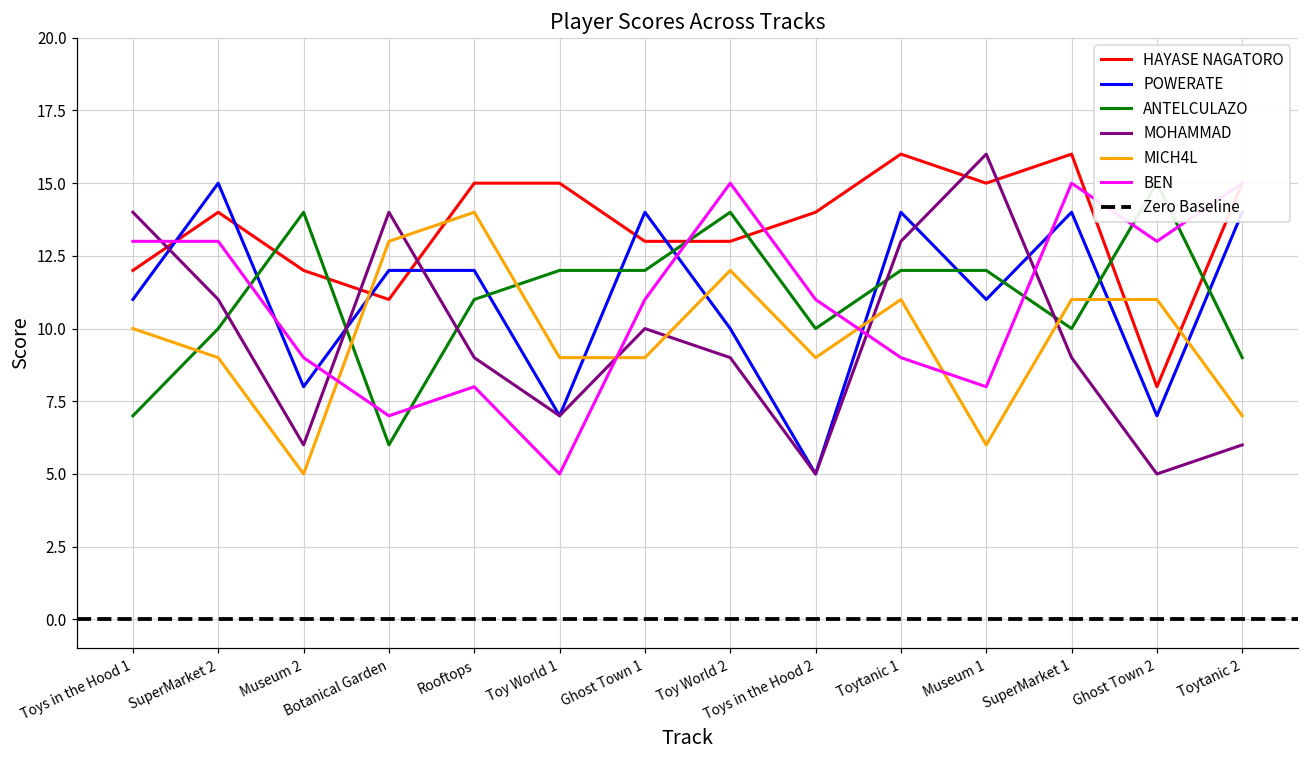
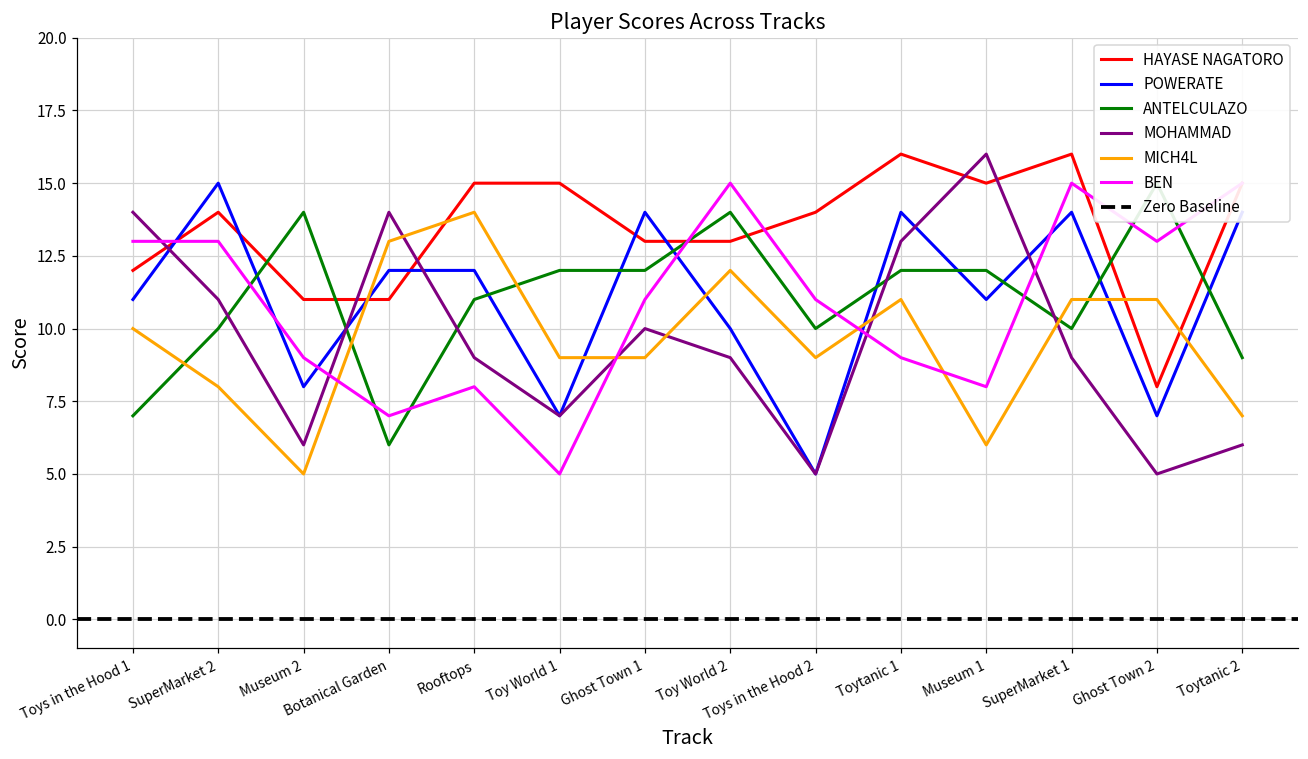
MICH4L, SuperMarket 2: 9 -> 8
HAYASE NAGATORO, Museum 2: 12 -> 11
